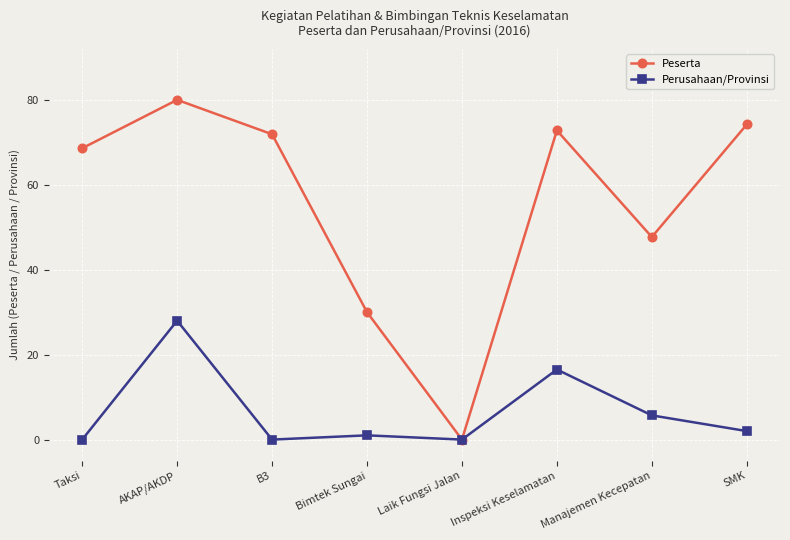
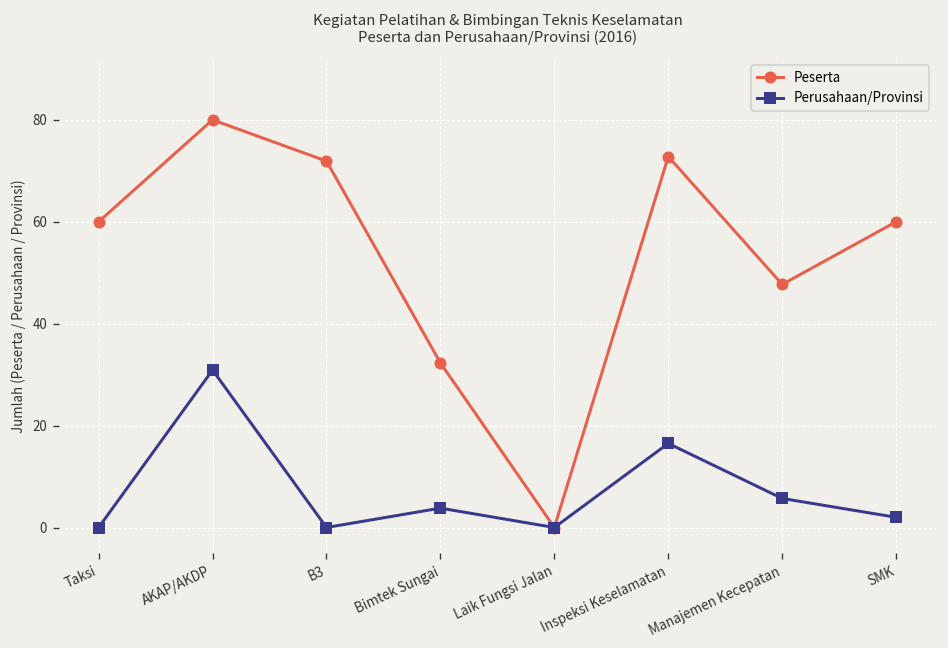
Peserta, Taksi: 69 -> 60
Perusahaan/Provinsi, AKAP/AKDP: 28 -> 31
Peserta, Bimtek Sungai: 30 -> 32
Perusahaan/Provinsi, Bimtek Sungai: 1 -> 4
Peserta, SMK: 74 -> 60
